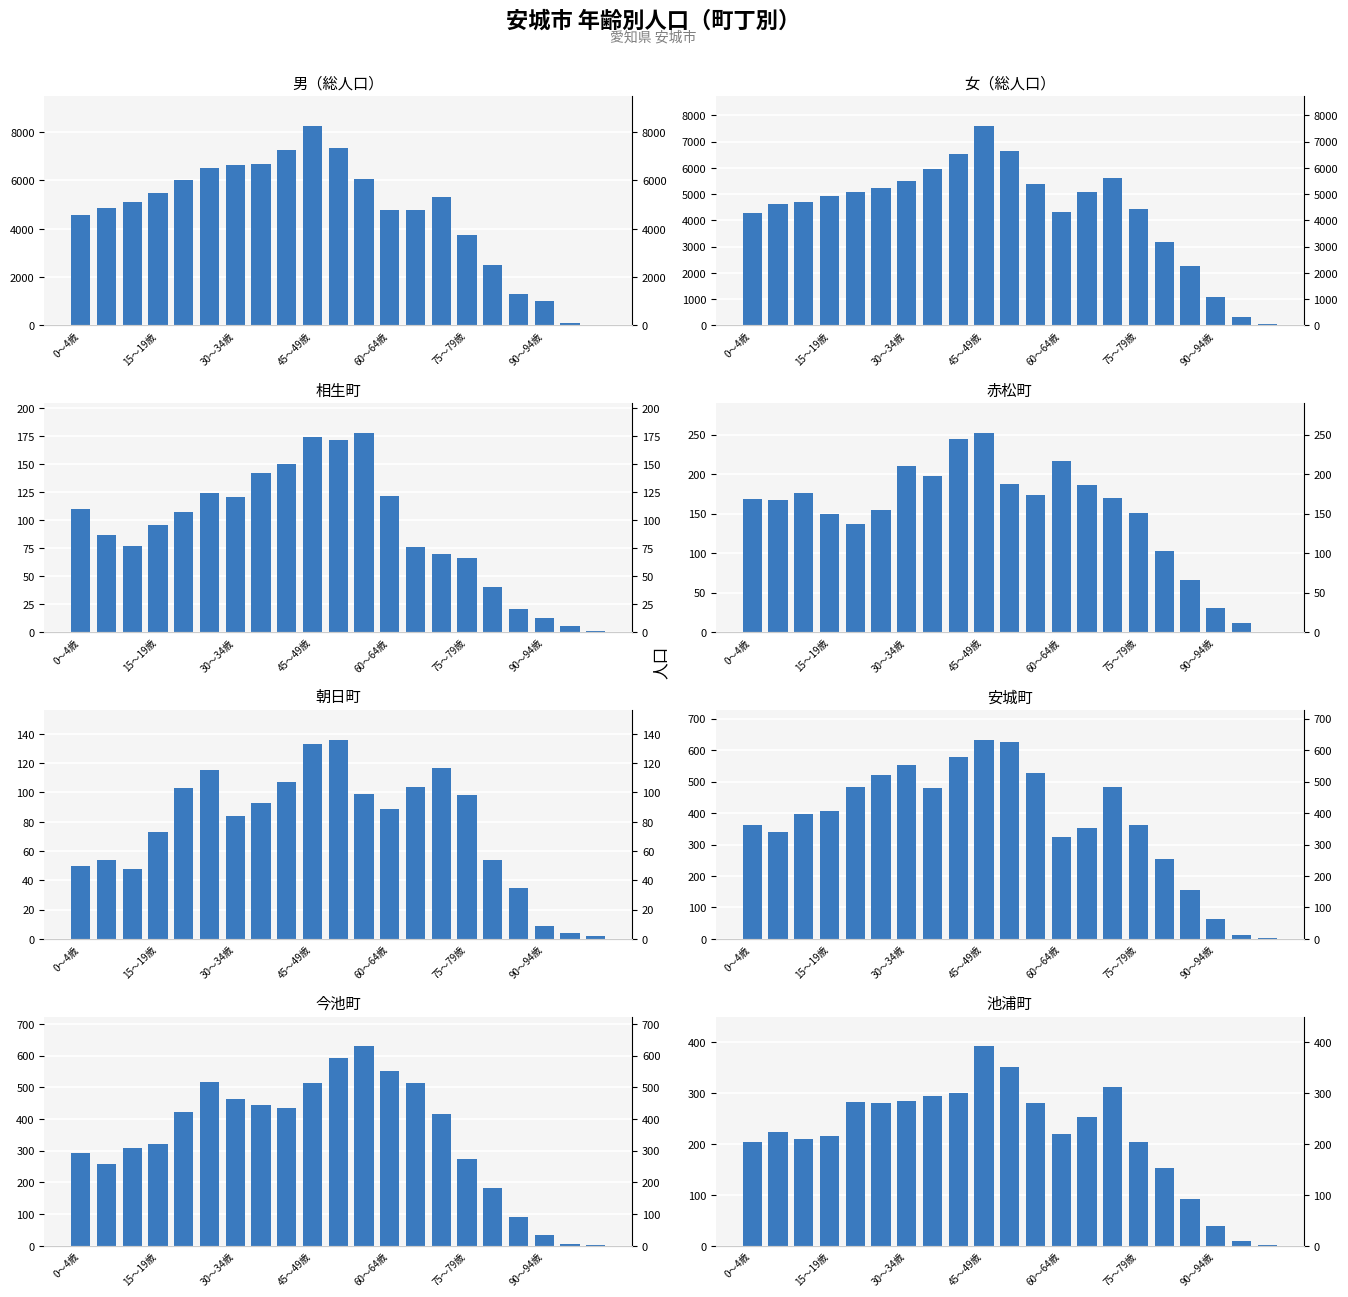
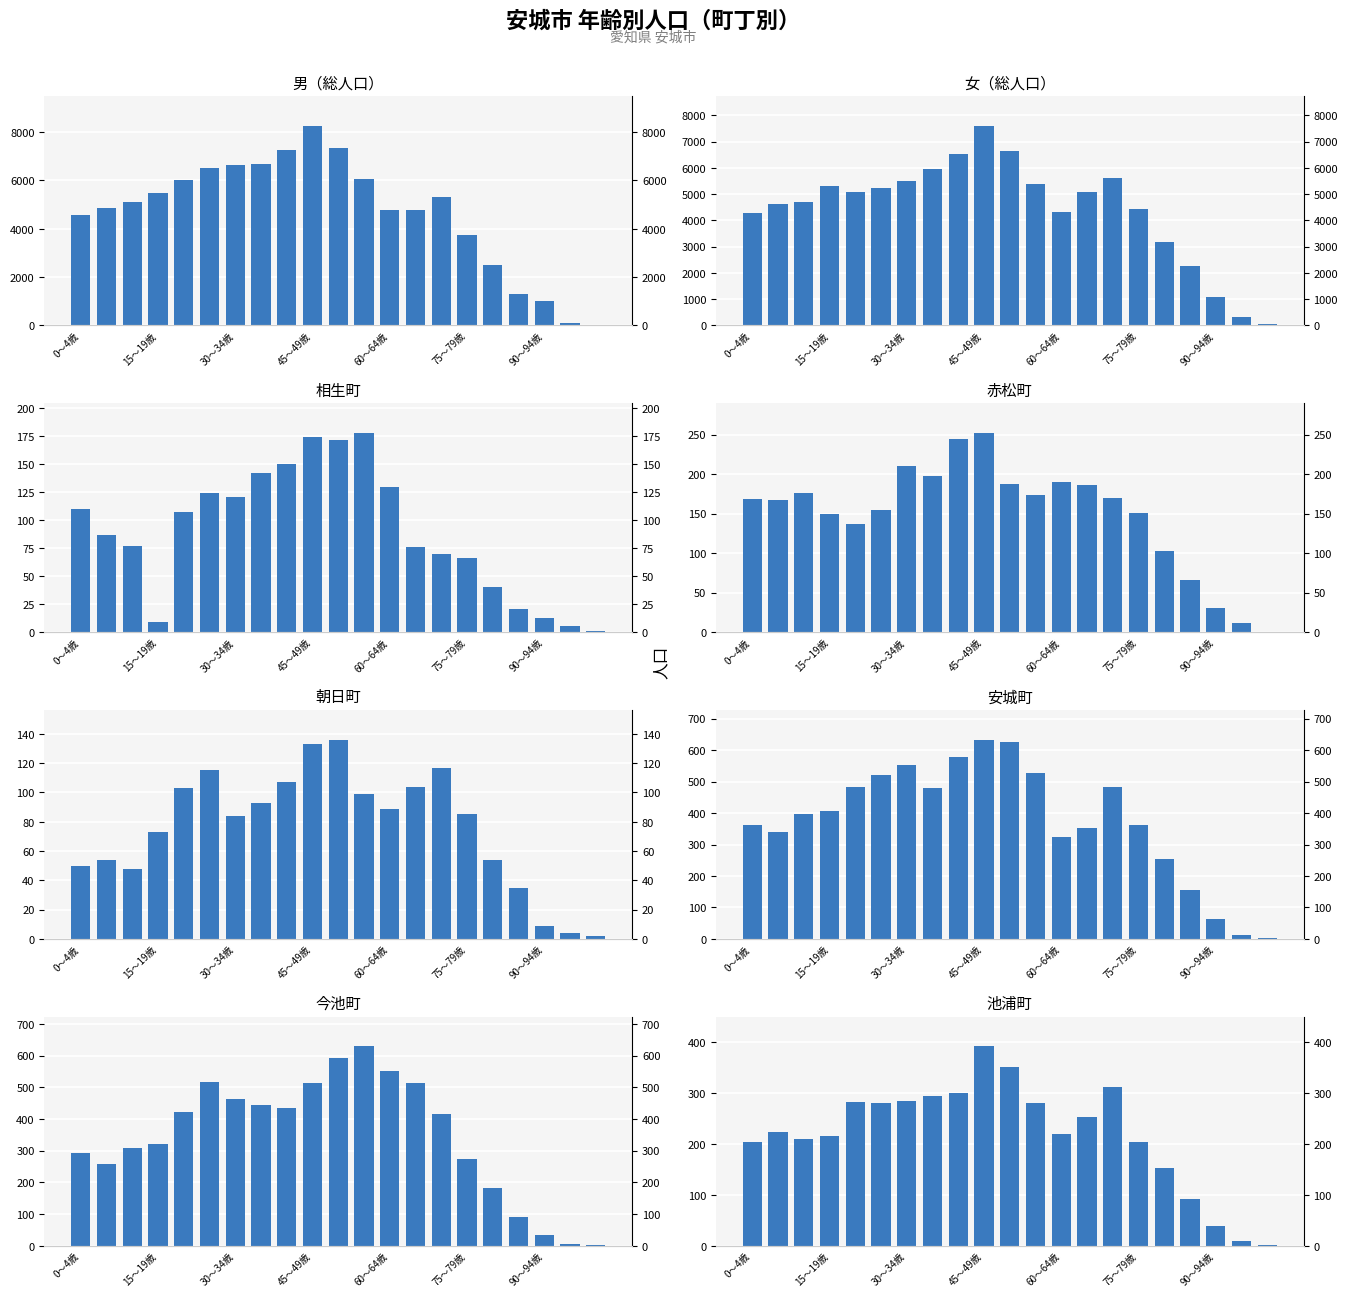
女（総人口）, 15～19歳: 4900 -> 5300
相生町, 15～19歳: 96 -> 9
相生町, 60～64歳: 122 -> 130
赤松町, 60～64歳: 220 -> 190
朝日町, 75～79歳: 98 -> 85
